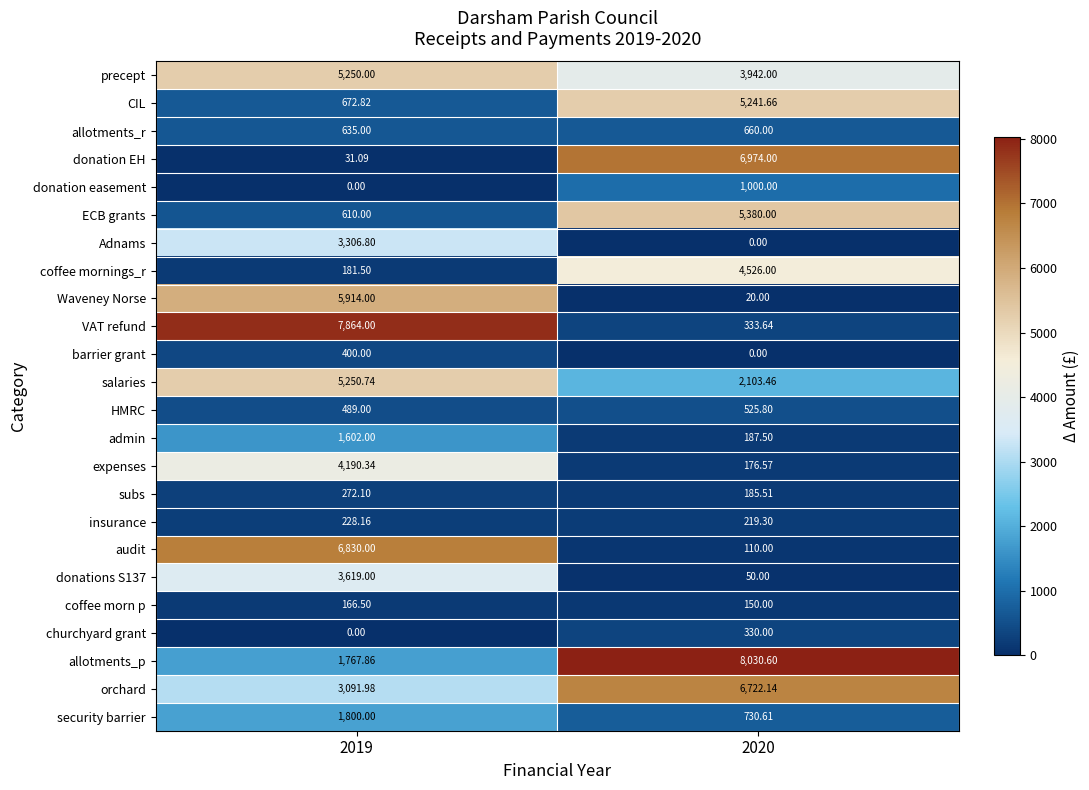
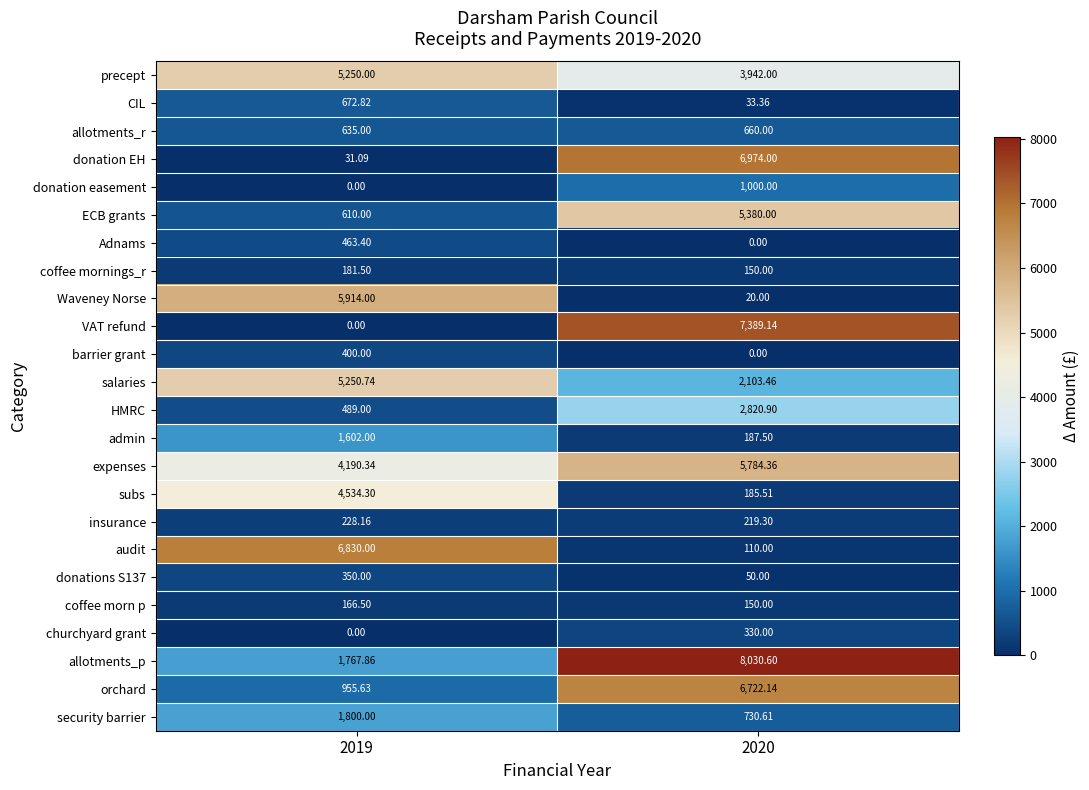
CIL, 2020: 5,241.66 -> 33.36
Adnams, 2019: 3,306.80 -> 463.40
coffee mornings_r, 2020: 4,526.00 -> 150.00
VAT refund, 2019: 7,864.00 -> 0.00
VAT refund, 2020: 333.64 -> 7,389.14
HMRC, 2020: 525.80 -> 2,820.90
expenses, 2020: 176.57 -> 5,784.36
subs, 2019: 272.10 -> 4,534.30
donations S137, 2019: 3,619.00 -> 350.00
orchard, 2019: 3,091.98 -> 955.63
